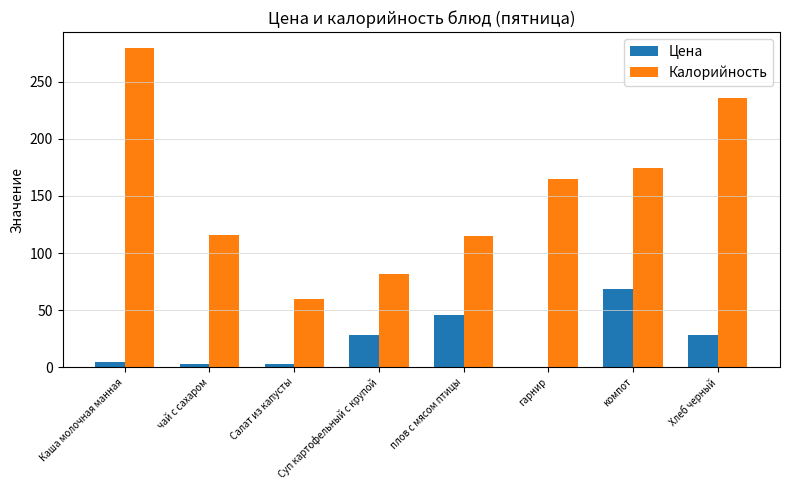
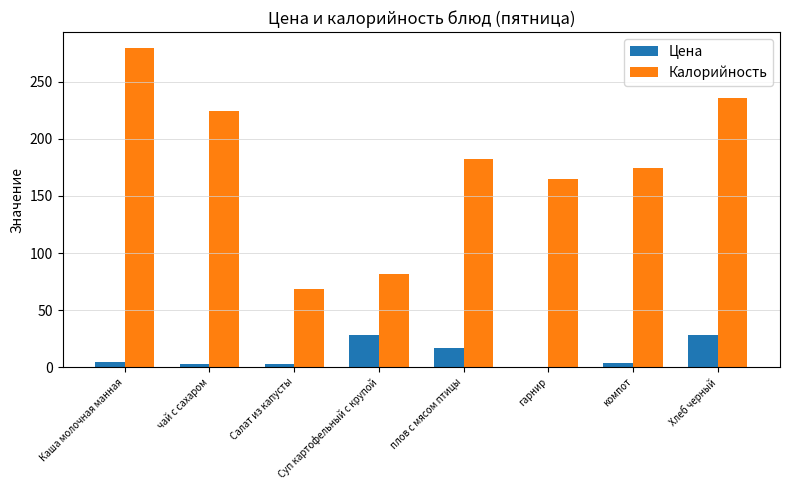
Калорийность, чай с сахаром: 116 -> 225
Калорийность, Салат из капусты: 60 -> 68
Цена, плов с мясом птицы: 45 -> 17
Калорийность, плов с мясом птицы: 115 -> 182
Цена, компот: 68 -> 4
